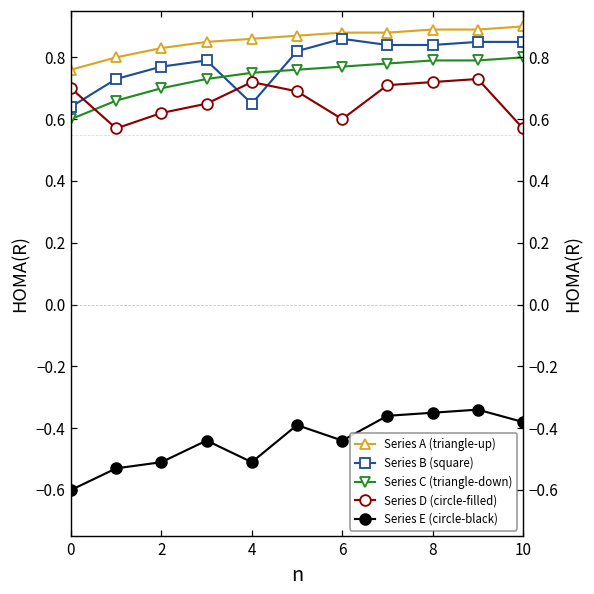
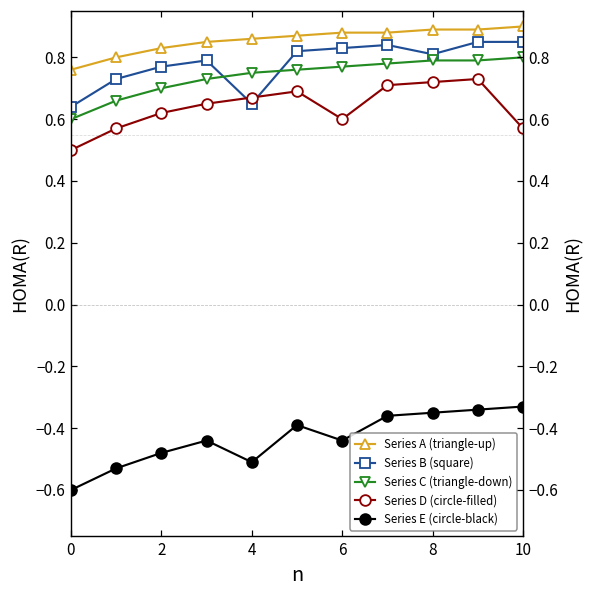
Series D (circle-filled), 0: 0.7 -> 0.5
Series E (circle-black), 2: -0.51 -> -0.48
Series D (circle-filled), 4: 0.72 -> 0.67
Series B (square), 6: 0.86 -> 0.83
Series B (square), 8: 0.84 -> 0.81
Series E (circle-black), 10: -0.38 -> -0.33
